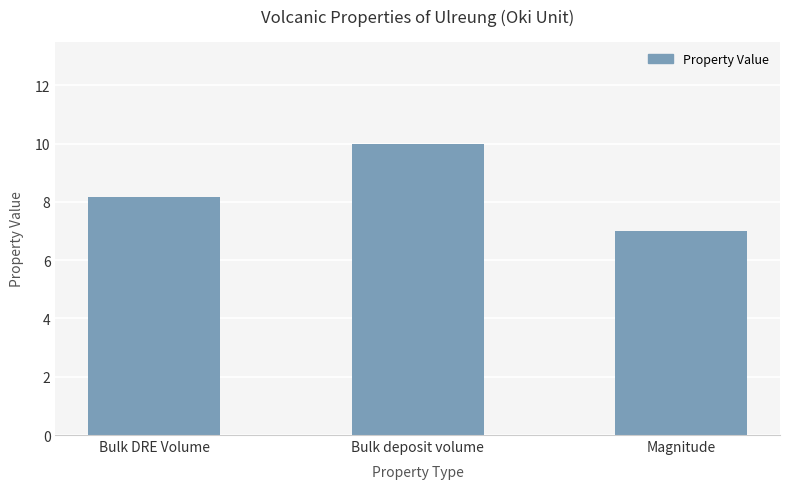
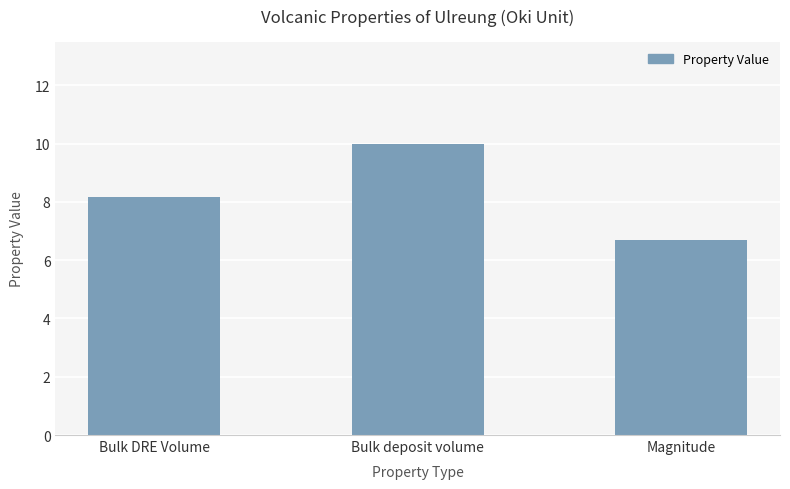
Magnitude: 7.0 -> 6.7
